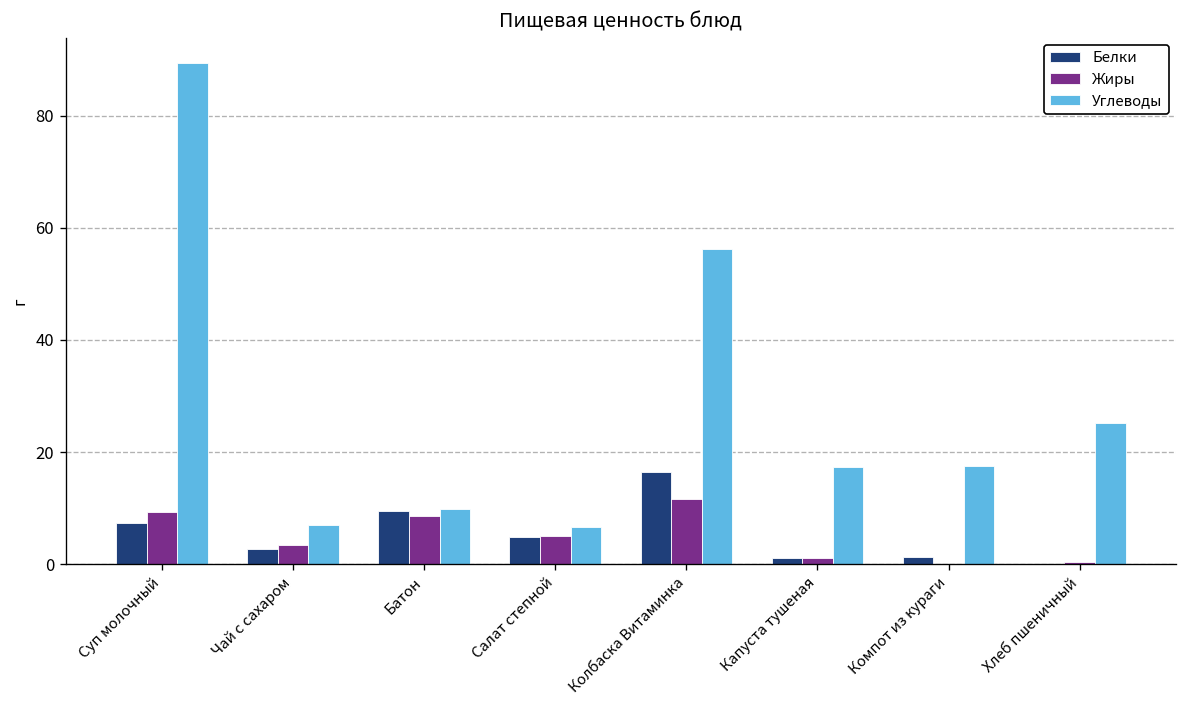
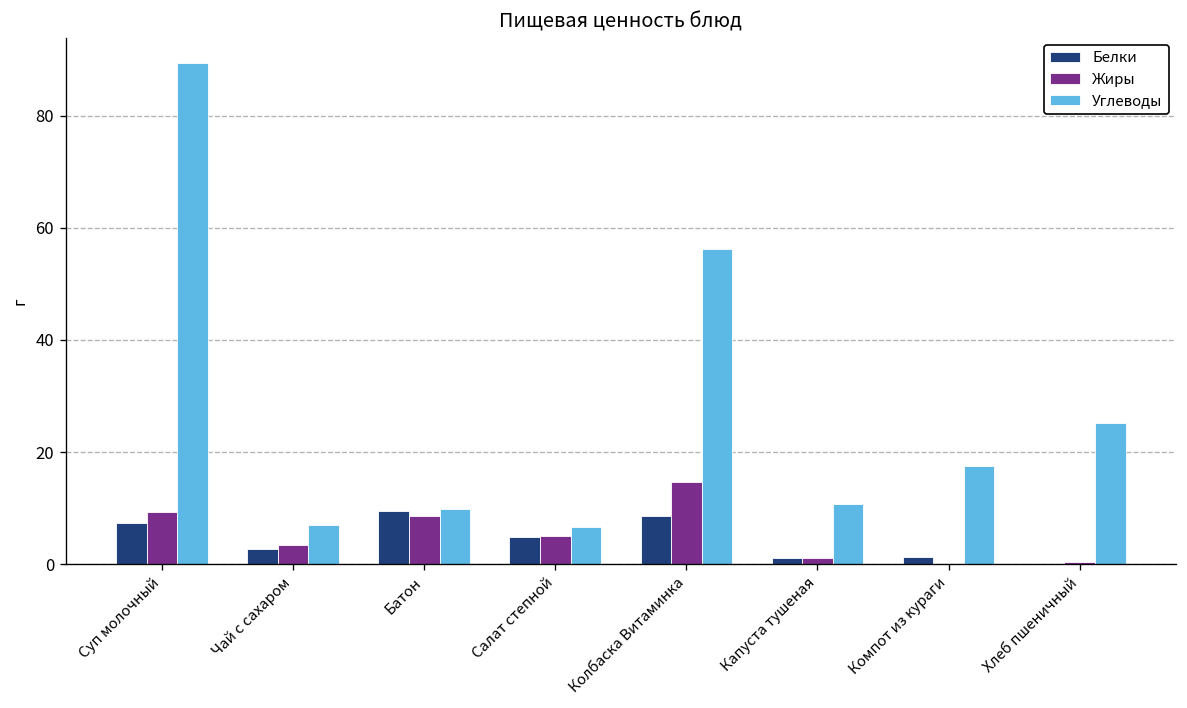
Белки, Колбаска Витаминка: 16 -> 9
Жиры, Колбаска Витаминка: 12 -> 15
Углеводы, Капуста тушеная: 17 -> 11
